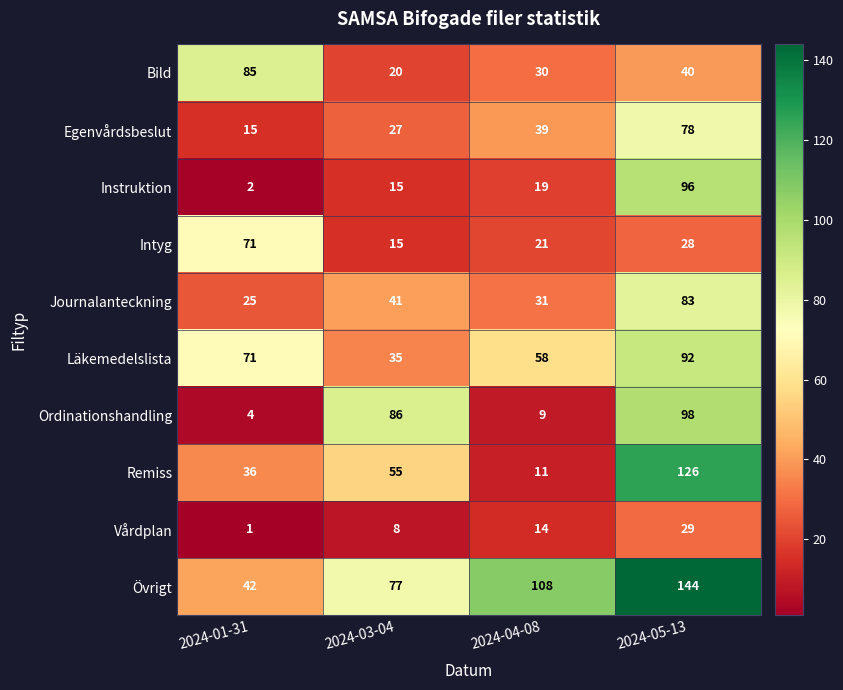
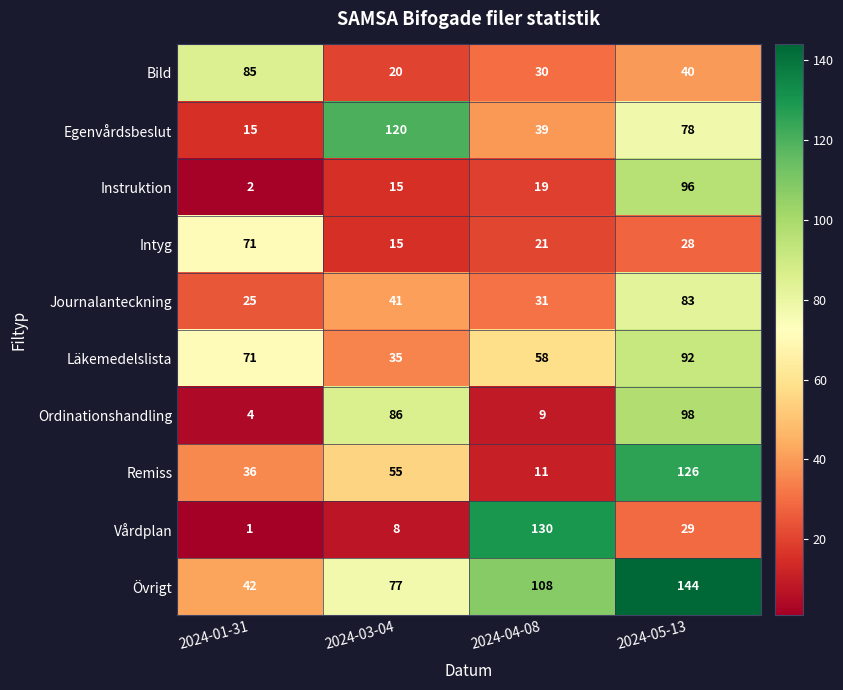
Egenvårdsbeslut, 2024-03-04: 27 -> 120
Vårdplan, 2024-04-08: 14 -> 130
